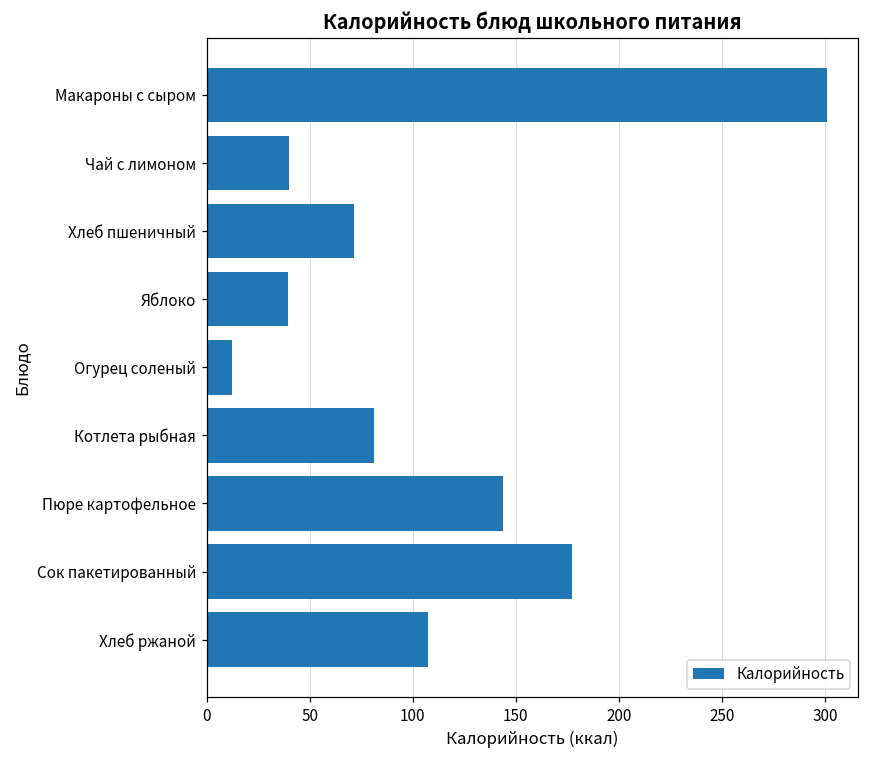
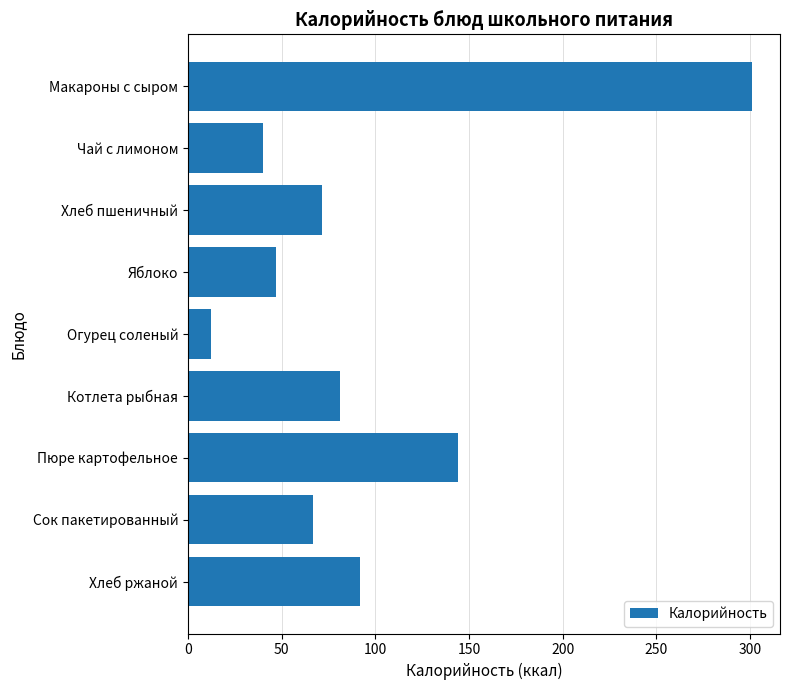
Яблоко: 40 -> 47
Сок пакетированный: 177 -> 67
Хлеб ржаной: 107 -> 92
